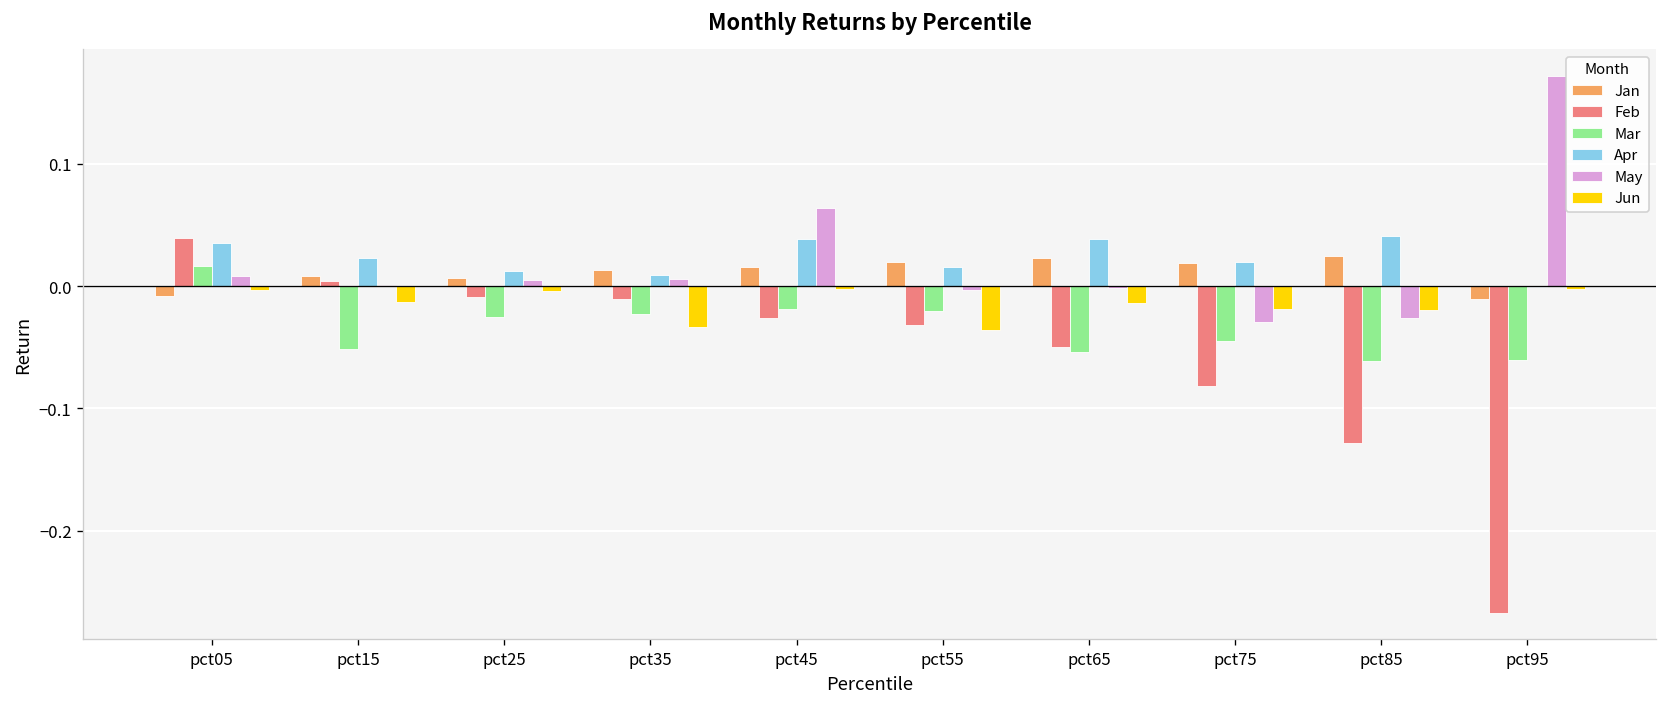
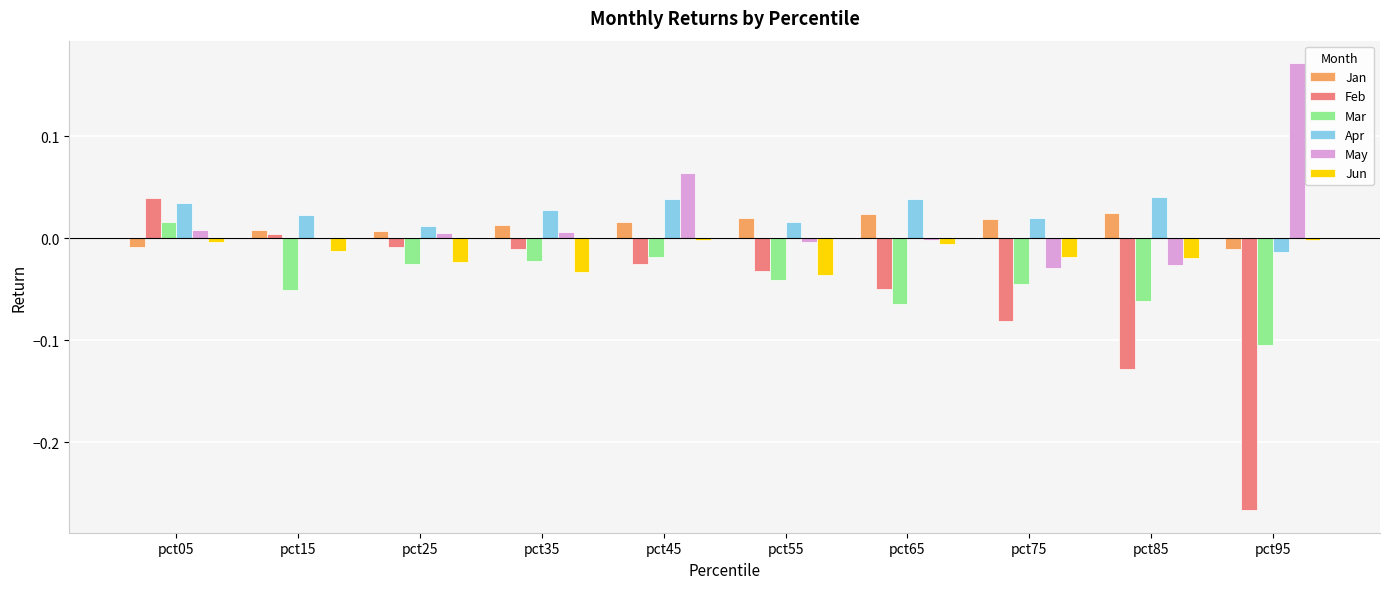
Jun, pct25: -0.004 -> -0.023
Apr, pct35: 0.009 -> 0.028
Mar, pct55: -0.021 -> -0.041
Mar, pct65: -0.054 -> -0.064
Jun, pct65: -0.014 -> -0.005
Mar, pct95: -0.061 -> -0.105
Apr, pct95: 0.000 -> -0.014
